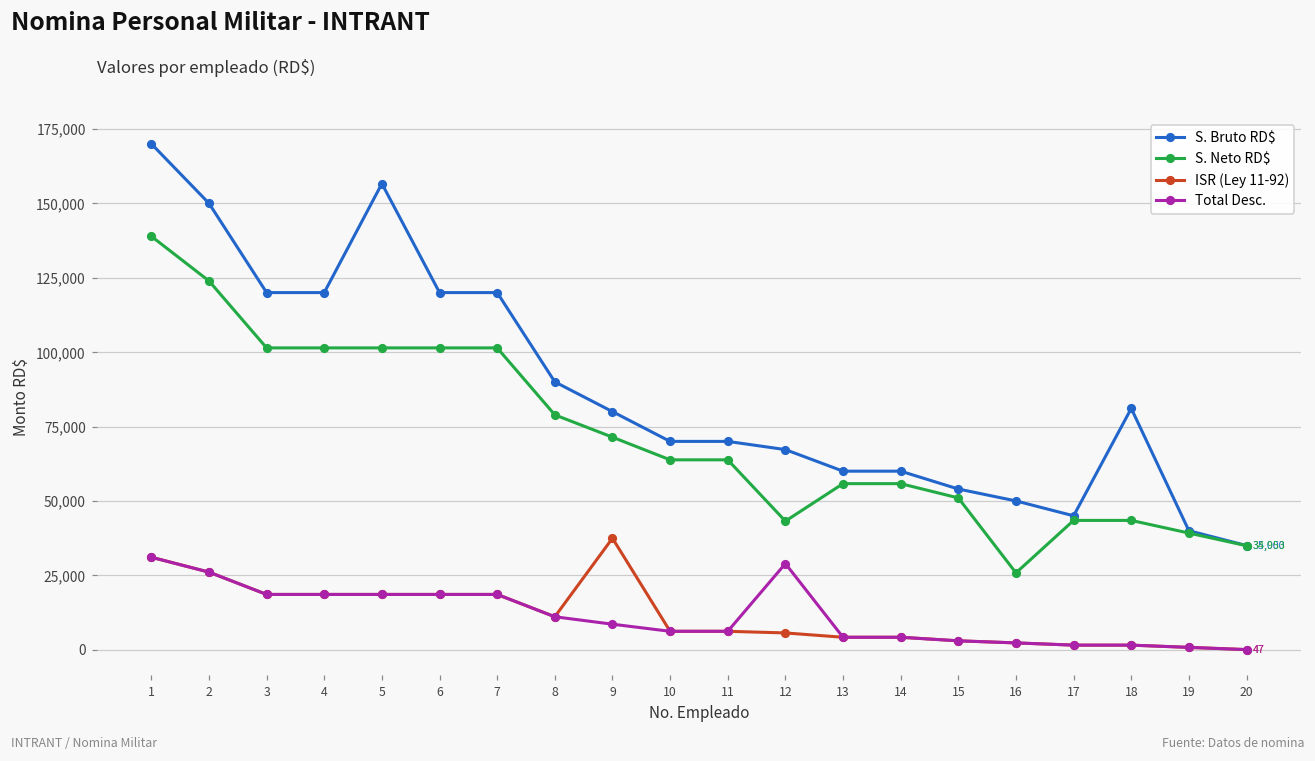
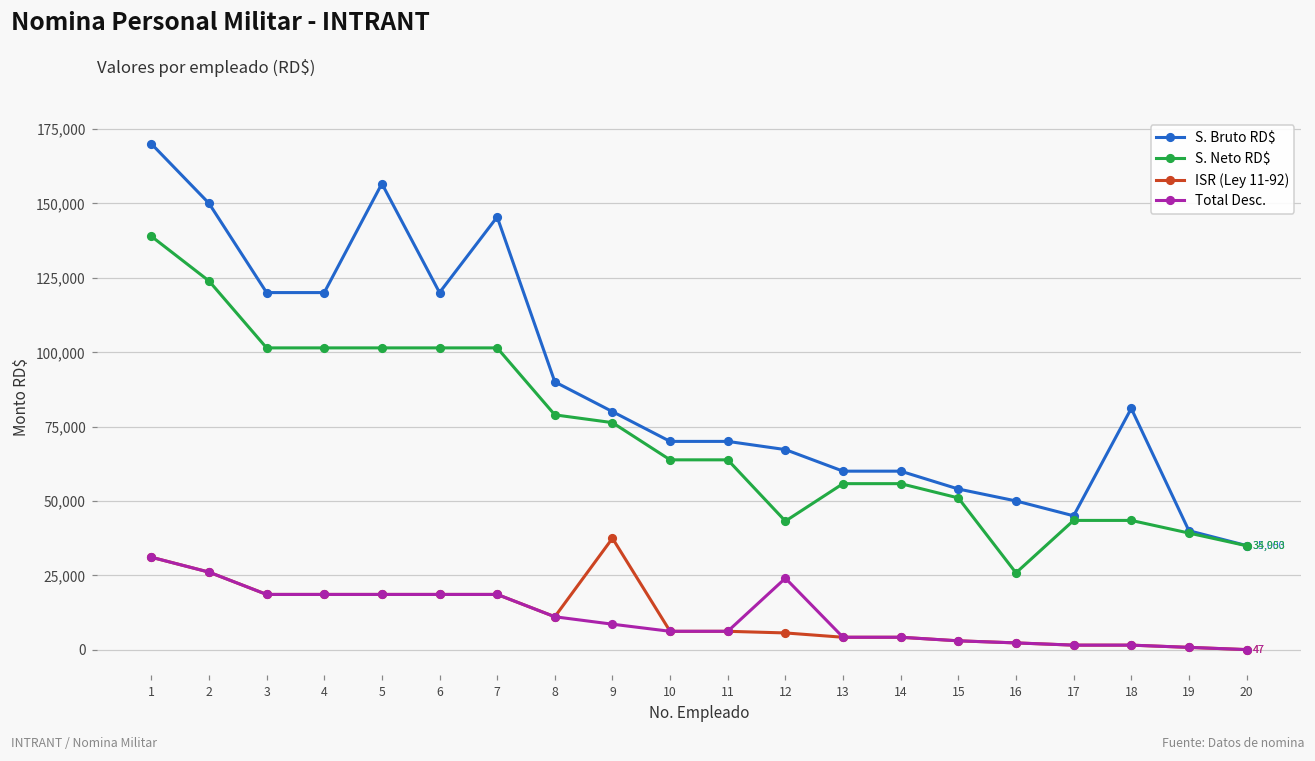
S. Bruto RD$, 7: 120,000 -> 145,000
S. Neto RD$, 9: 71,000 -> 76,000
Total Desc., 12: 29,000 -> 24,000
